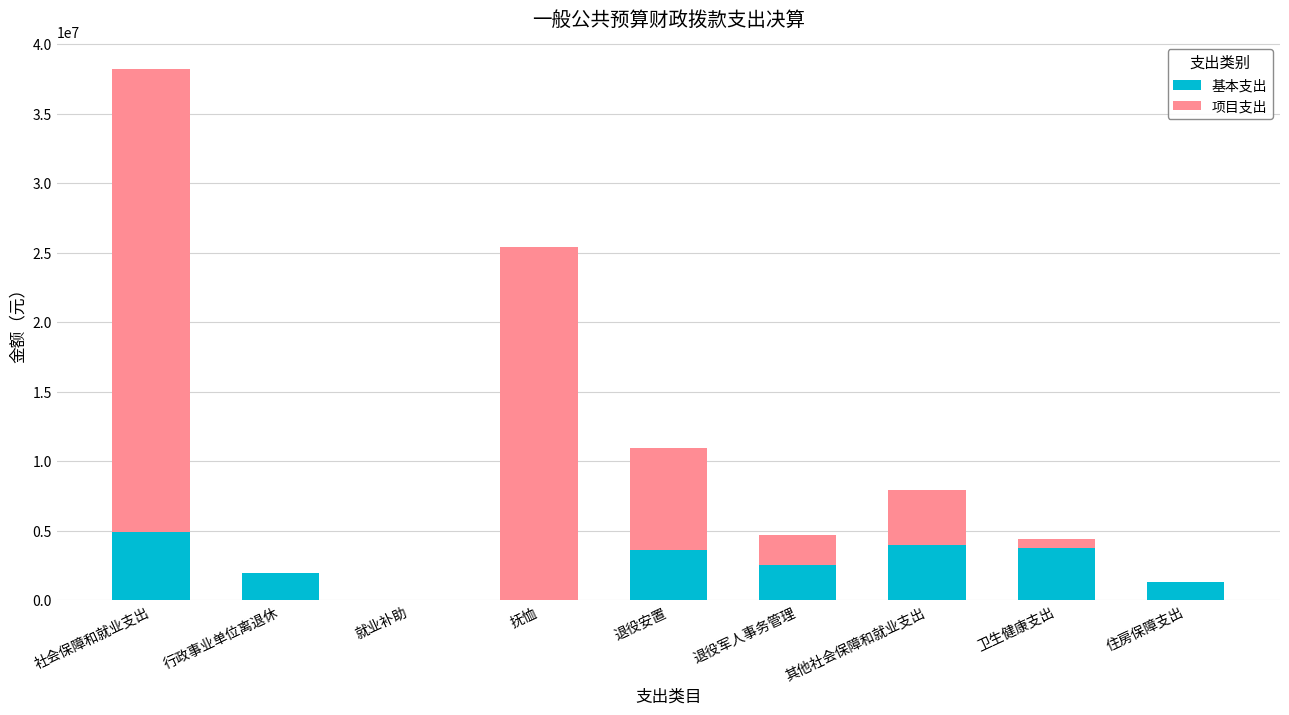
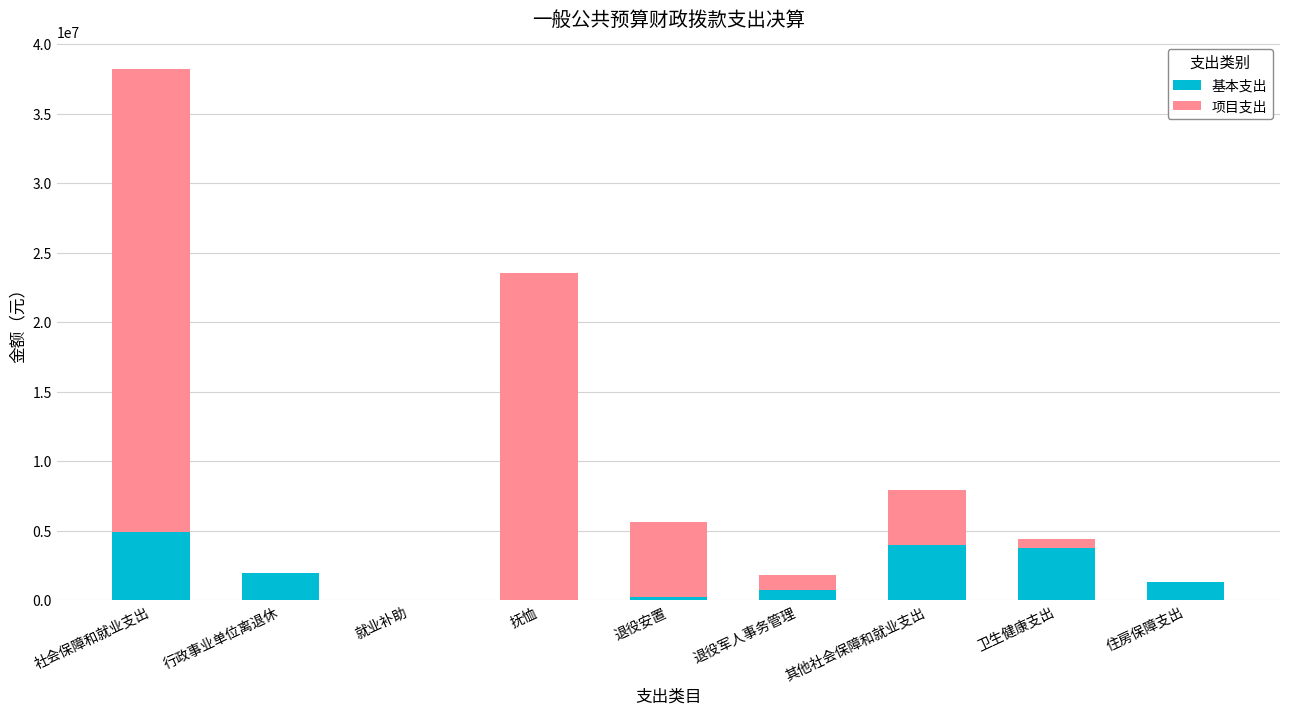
项目支出, 抚恤: 25400000 -> 23600000
基本支出, 退役安置: 3600000 -> 300000
项目支出, 退役安置: 7300000 -> 5400000
基本支出, 退役军人事务管理: 2500000 -> 800000
项目支出, 退役军人事务管理: 2200000 -> 1100000
